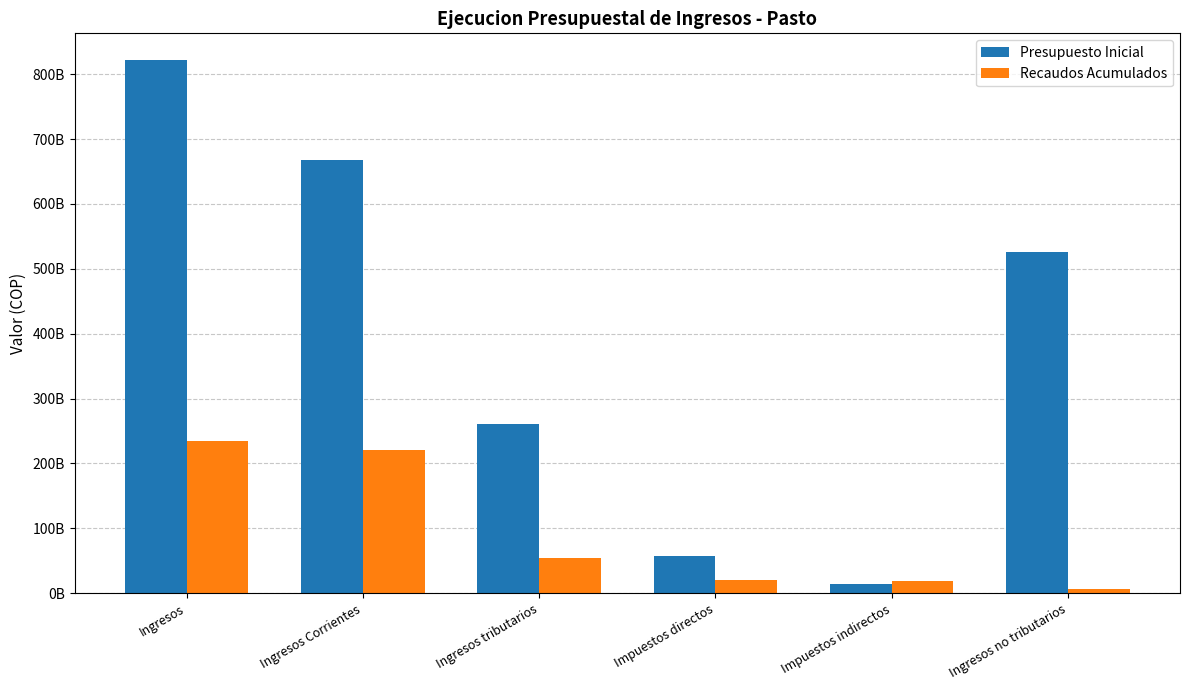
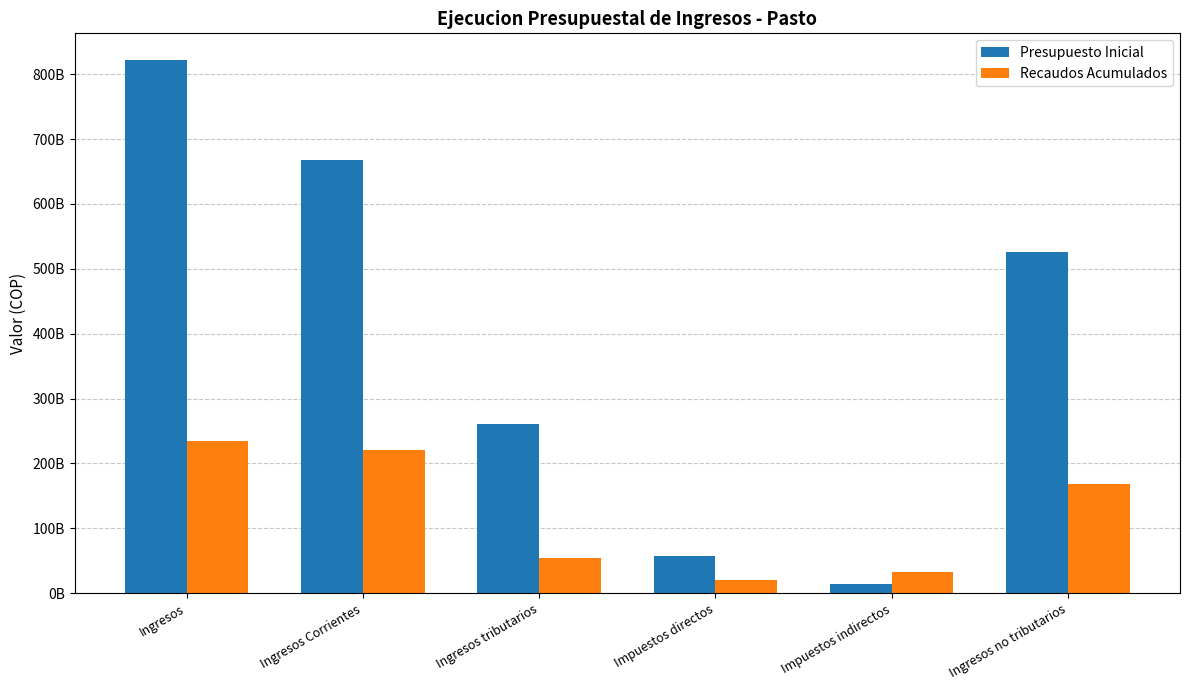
Recaudos Acumulados, Impuestos indirectos: 20000000000 -> 30000000000
Recaudos Acumulados, Ingresos no tributarios: 10000000000 -> 170000000000
